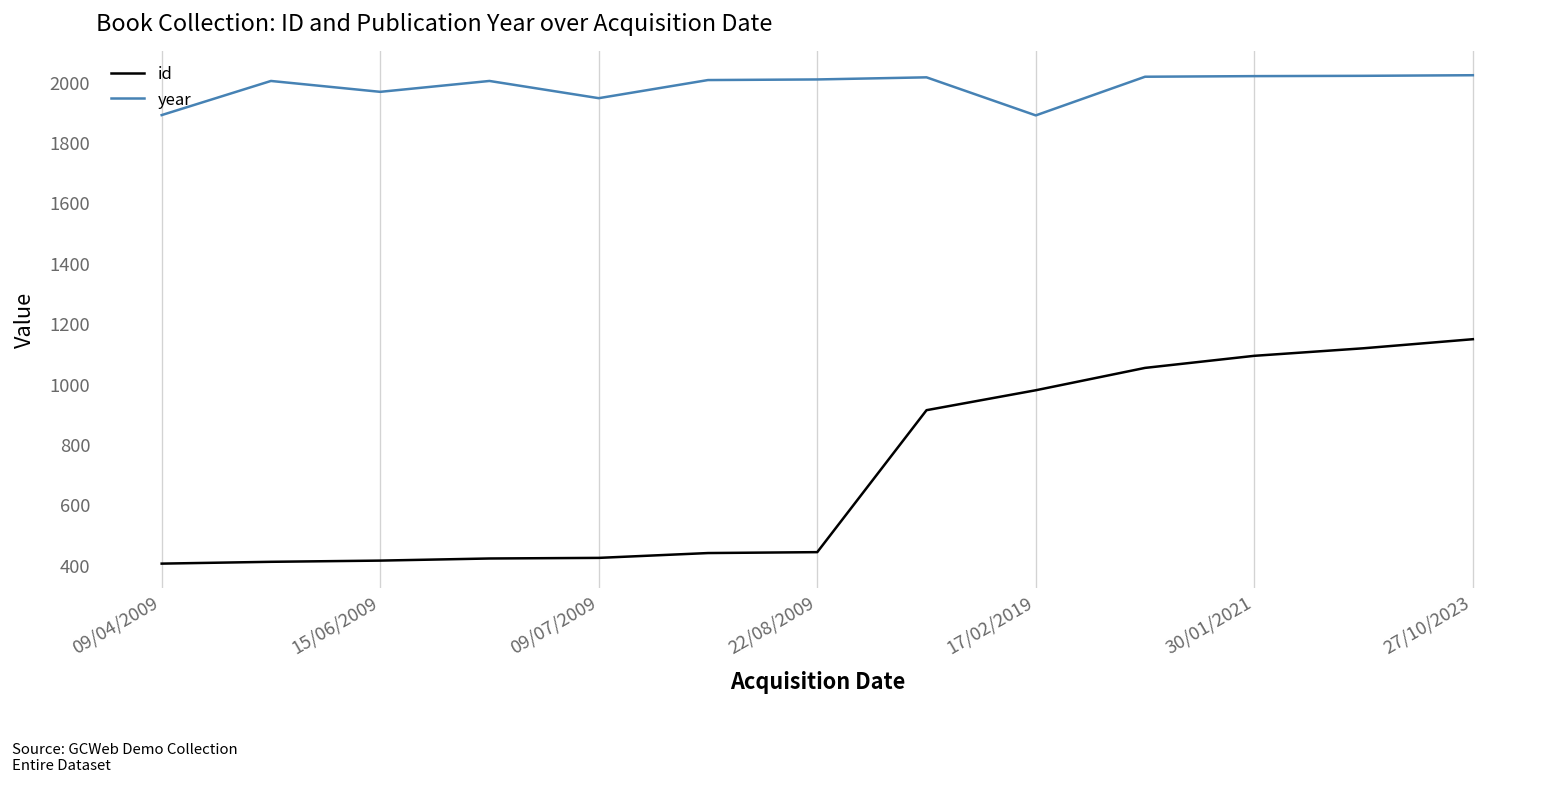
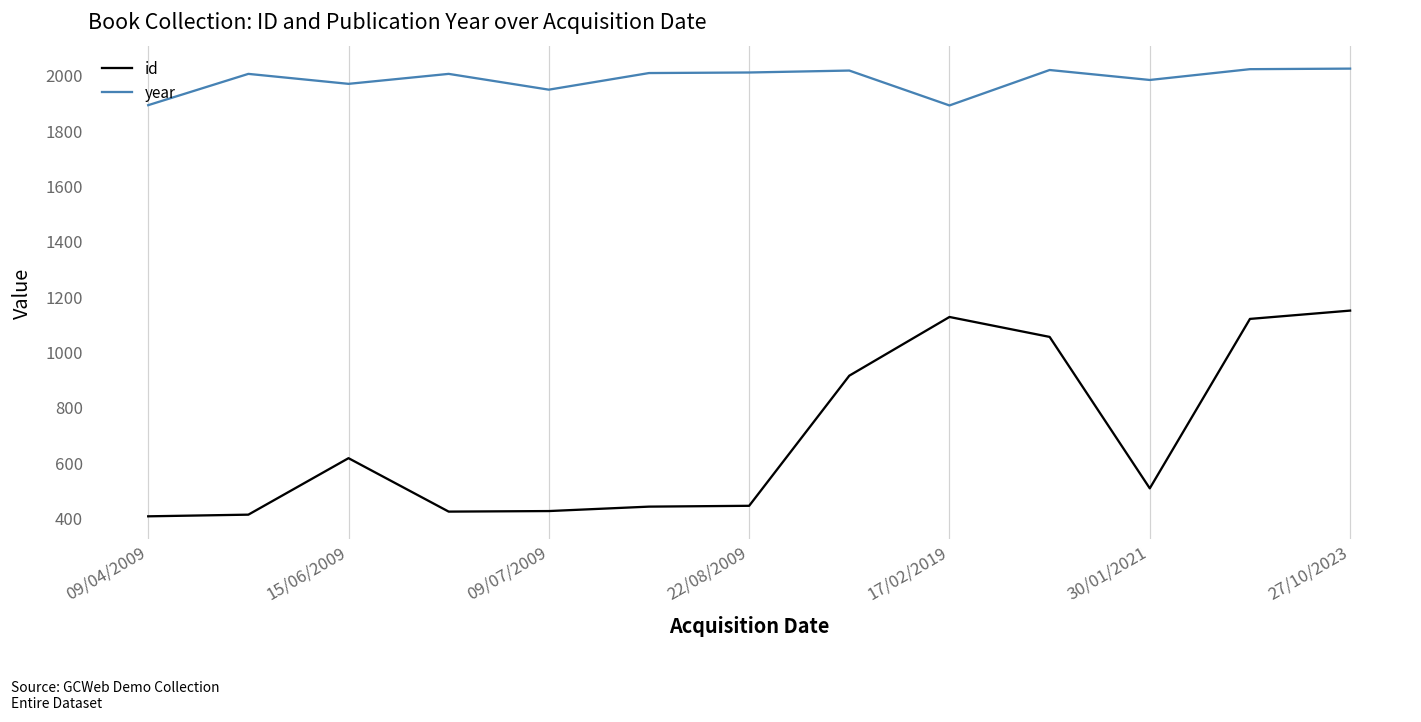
id, 15/06/2009: 420 -> 620
id, 17/02/2019: 980 -> 1130
id, 30/01/2021: 1090 -> 510
year, 30/01/2021: 2020 -> 1980
